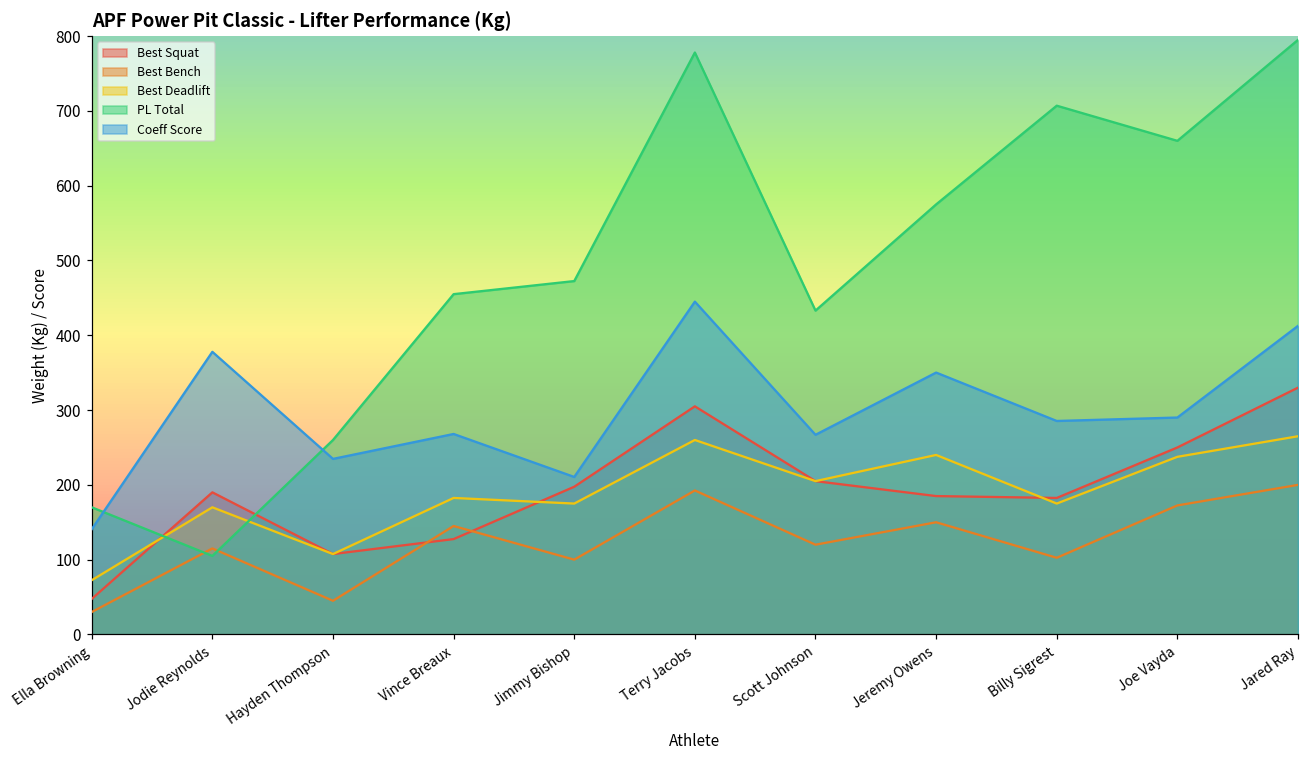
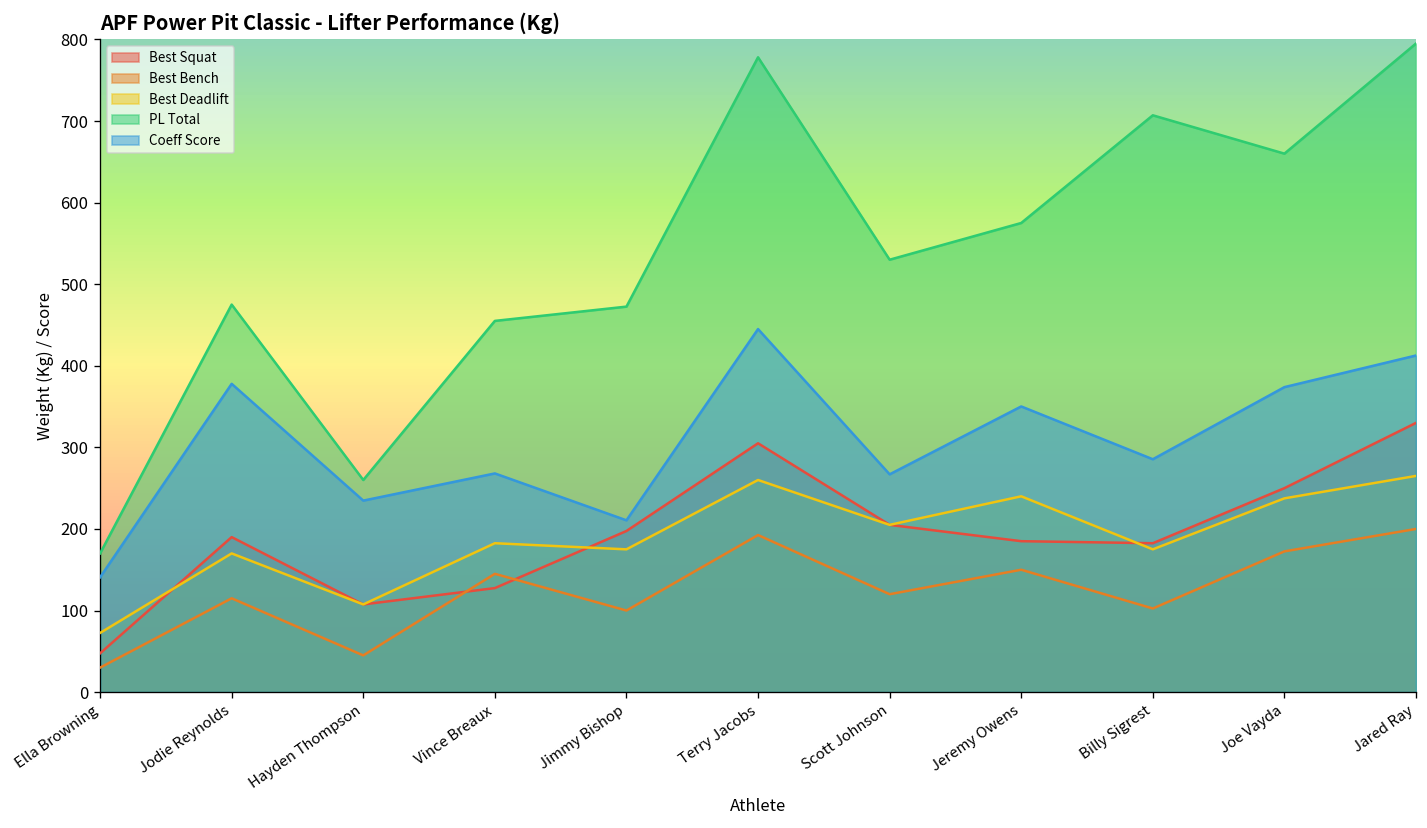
PL Total, Jodie Reynolds: 110 -> 480
PL Total, Scott Johnson: 430 -> 530
Coeff Score, Joe Vayda: 290 -> 370
